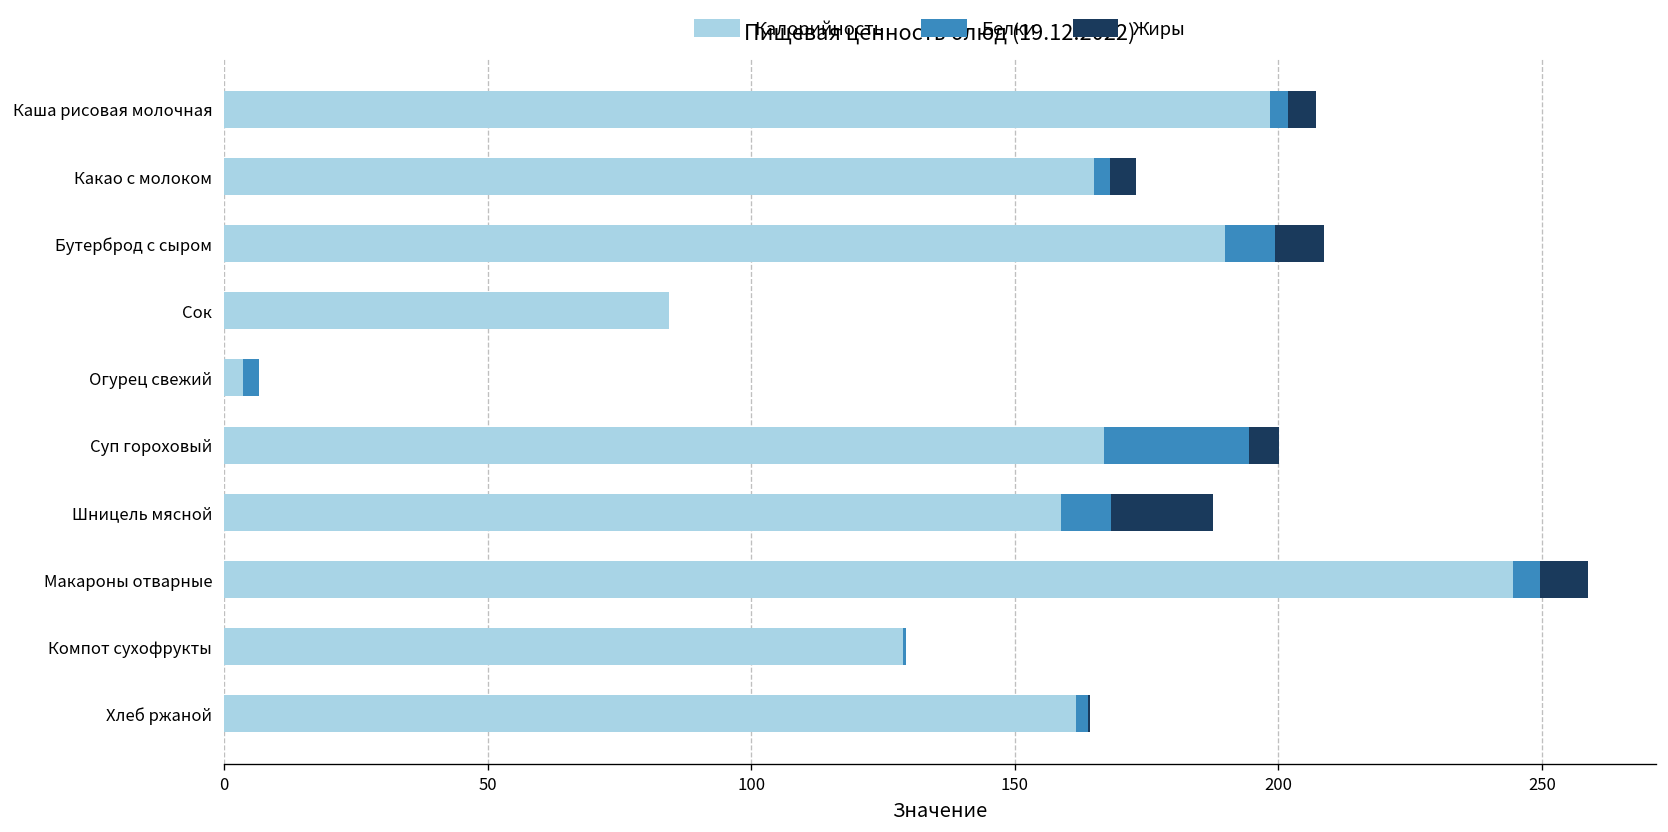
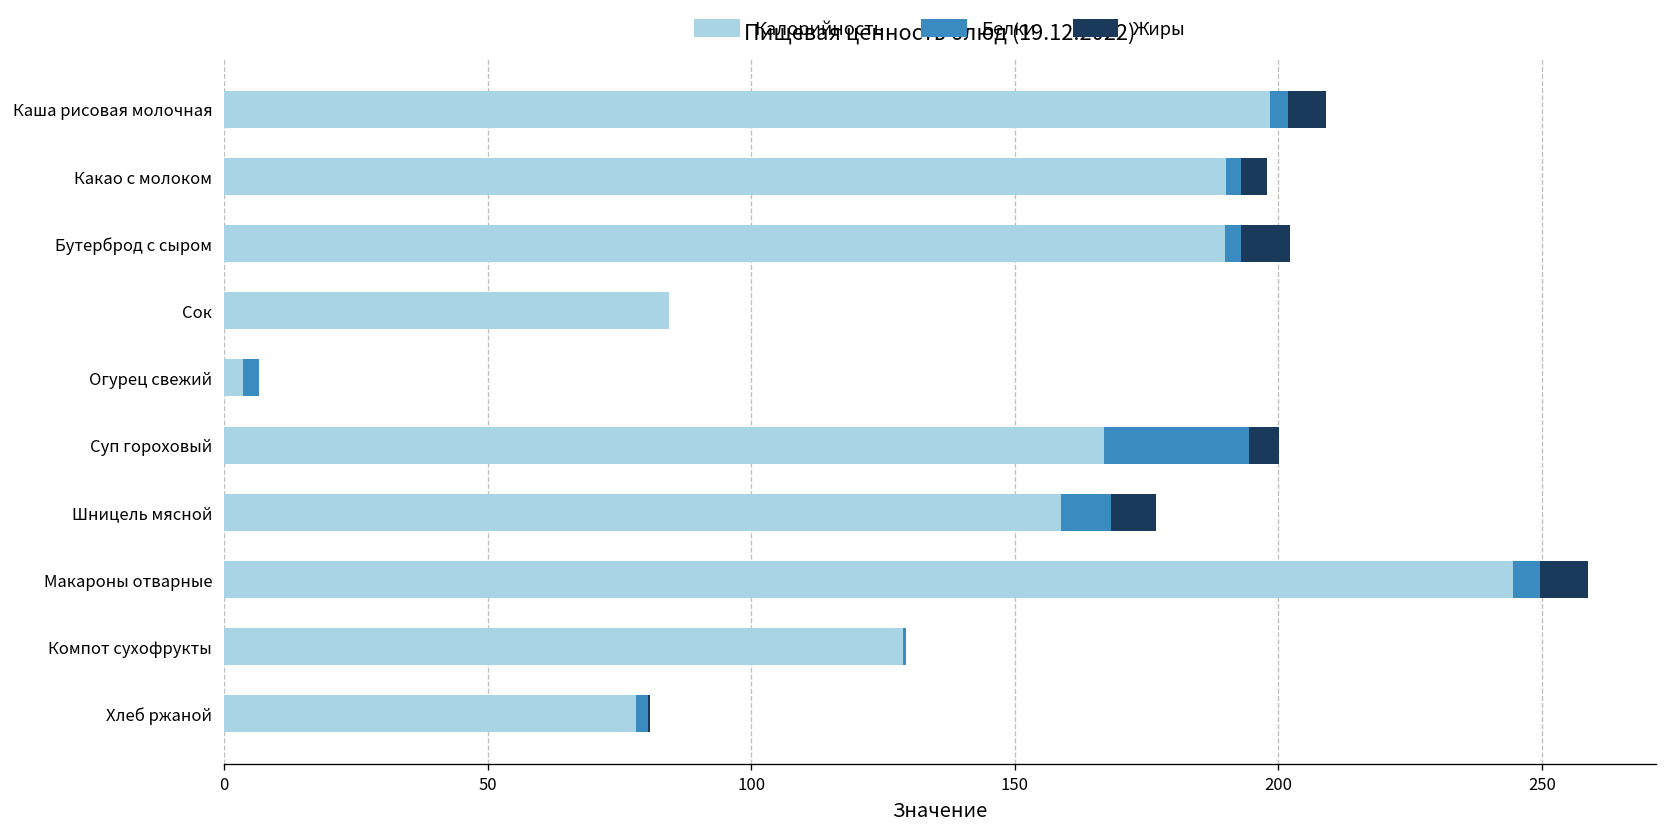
Жиры, Каша рисовая молочная: 5 -> 7
Калорийность, Какао с молоком: 165 -> 190
Белки, Бутерброд с сыром: 9 -> 3
Жиры, Шницель мясной: 19 -> 9
Калорийность, Хлеб ржаной: 162 -> 78
